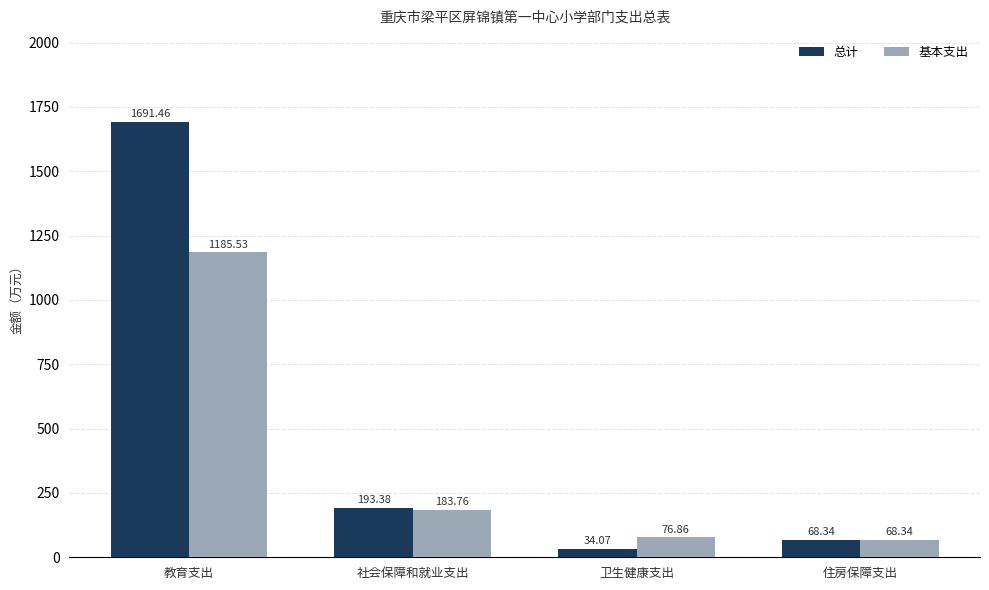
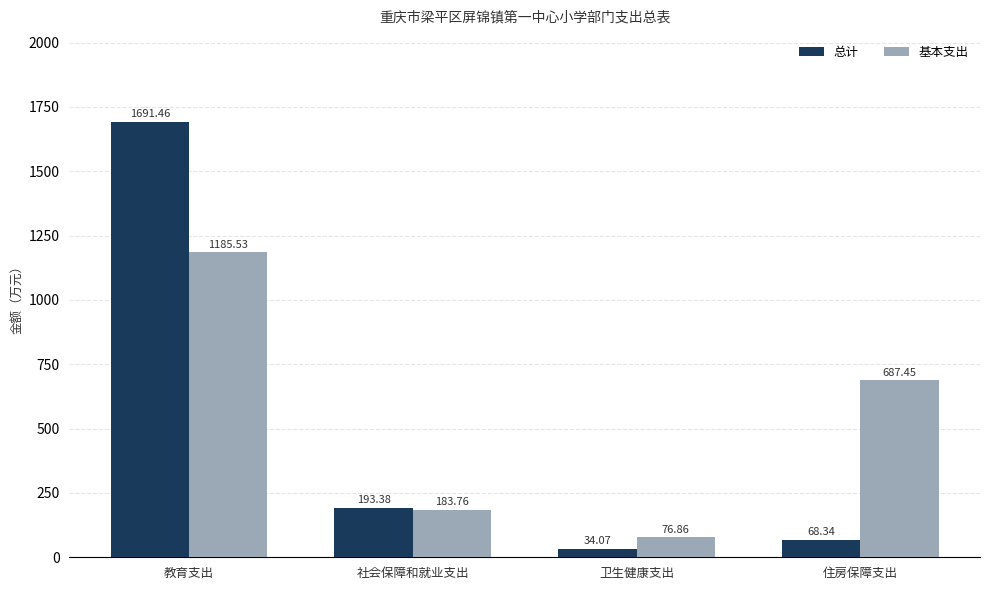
基本支出, 住房保障支出: 68.34 -> 687.45
